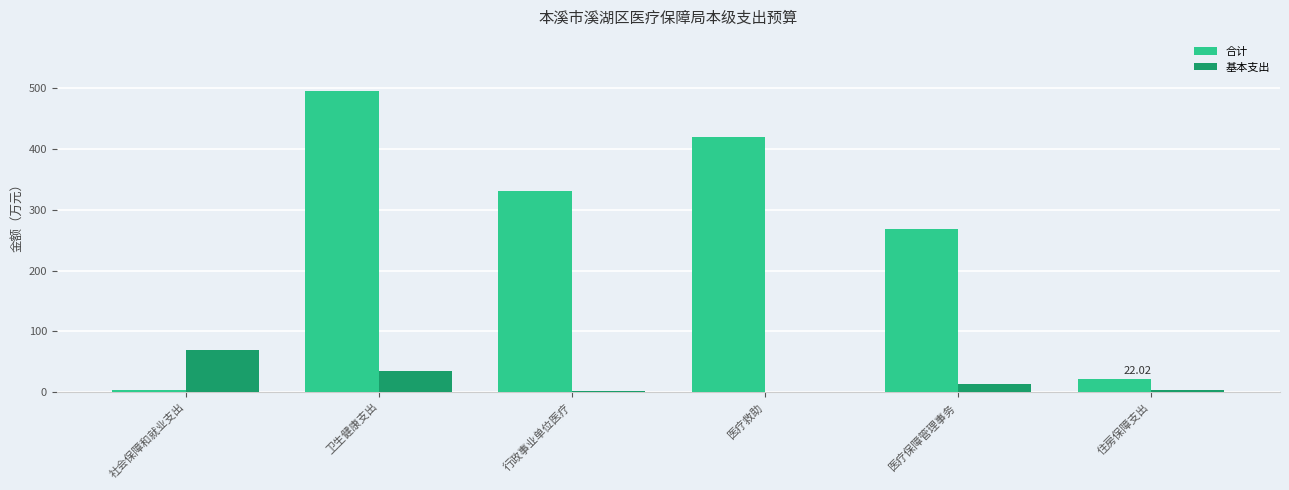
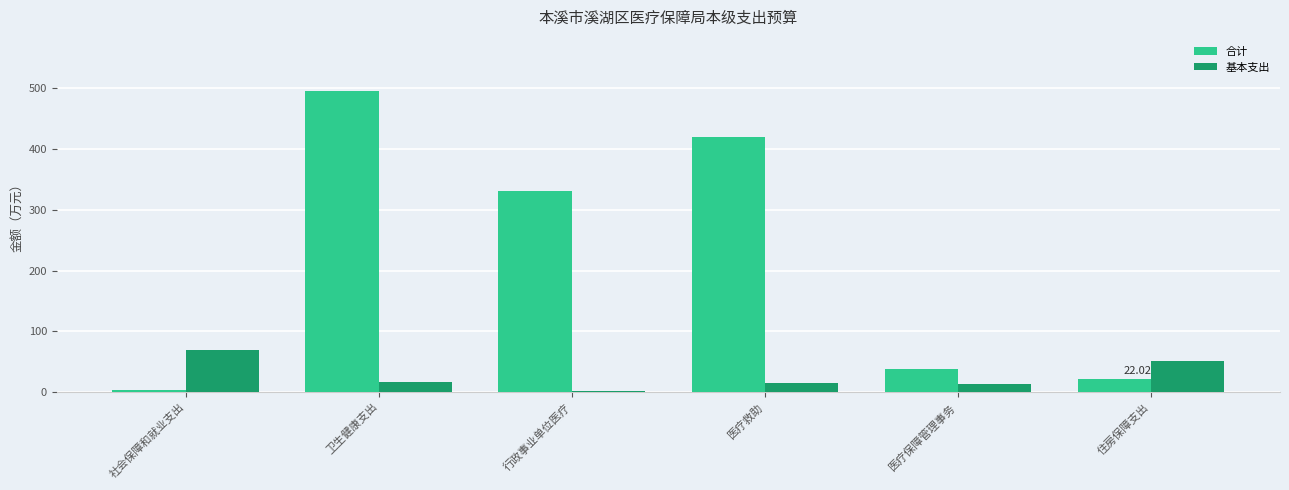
基本支出, 卫生健康支出: 30 -> 20
基本支出, 医疗救助: 0 -> 20
合计, 医疗保障管理事务: 270 -> 40
基本支出, 住房保障支出: 0 -> 50
